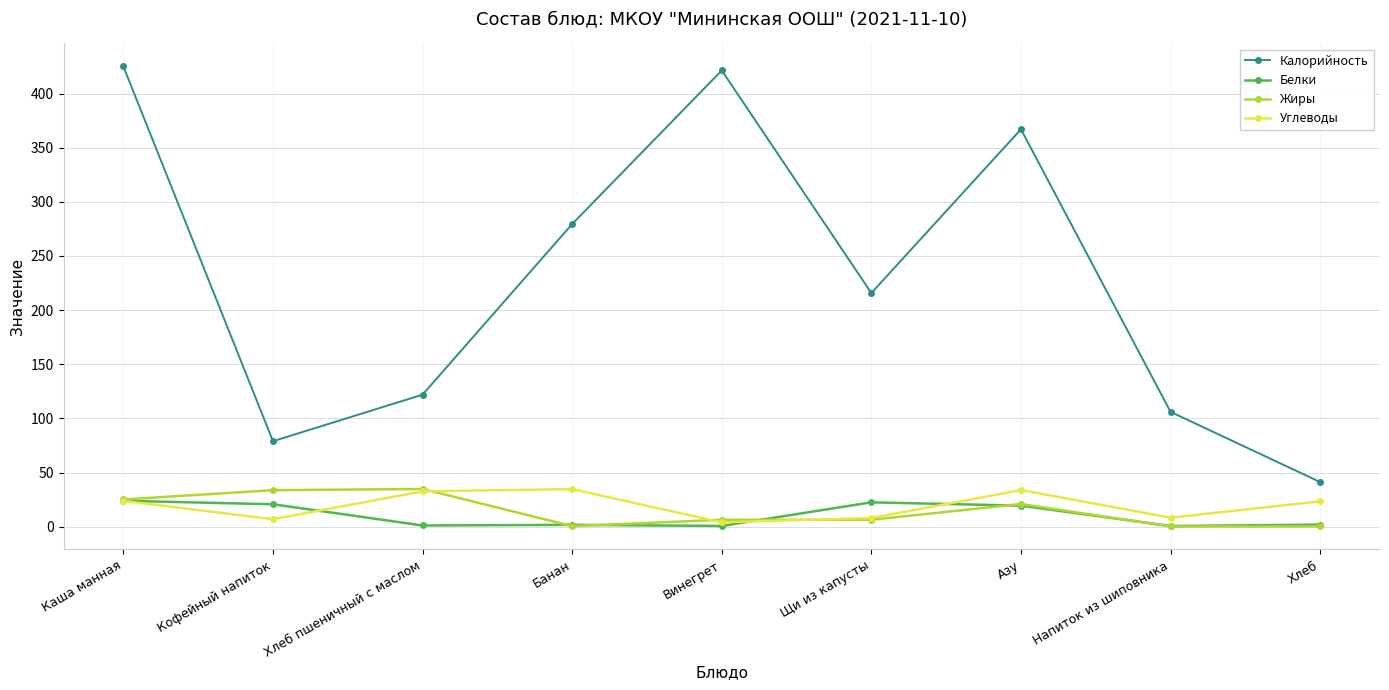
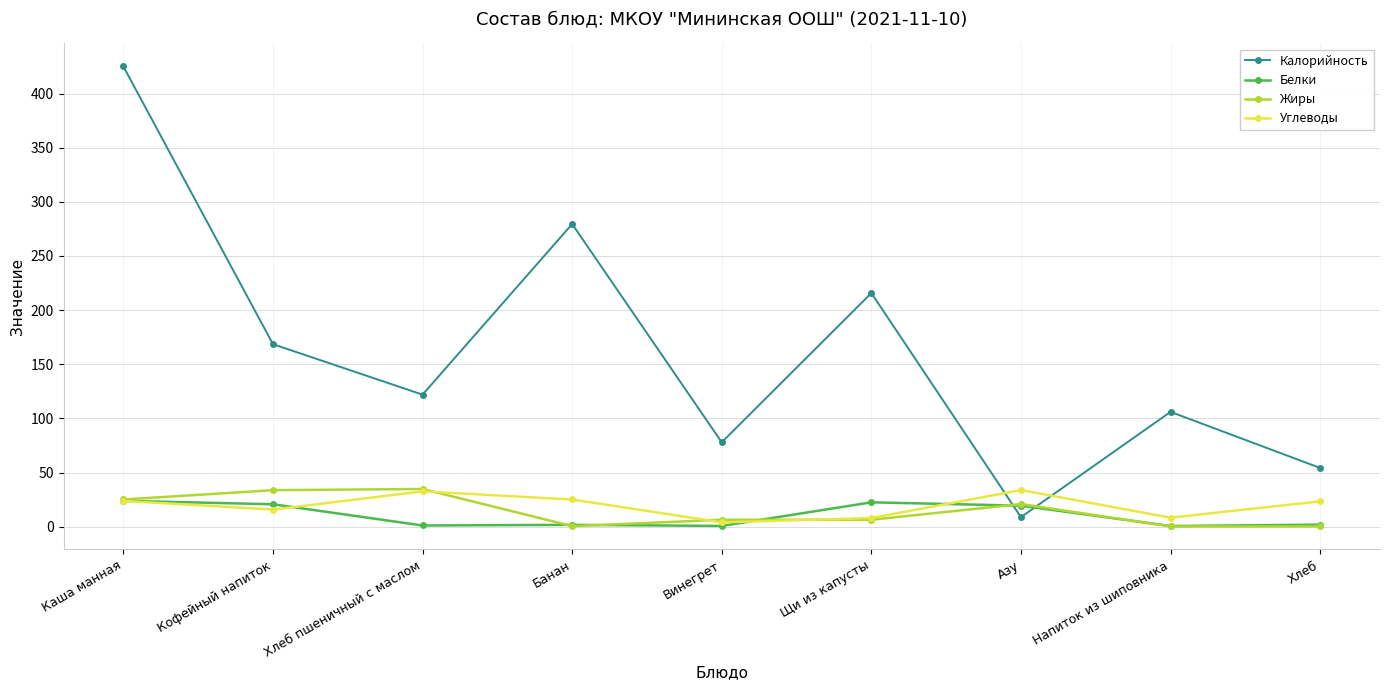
Калорийность, Кофейный напиток: 79 -> 169
Углеводы, Кофейный напиток: 7 -> 16
Углеводы, Банан: 35 -> 25
Калорийность, Винегрет: 421 -> 78
Калорийность, Азу: 367 -> 9
Калорийность, Хлеб: 41 -> 54
